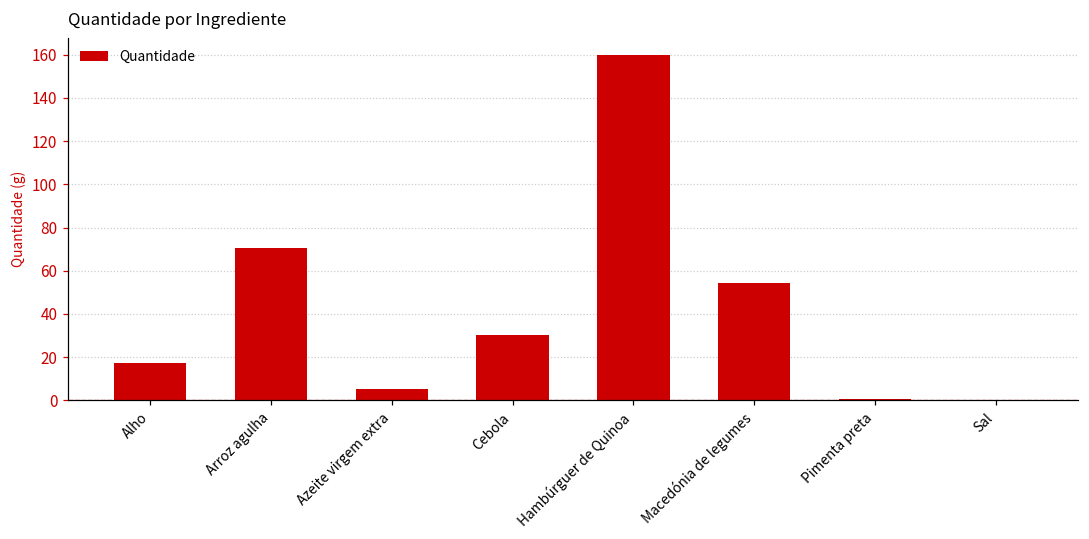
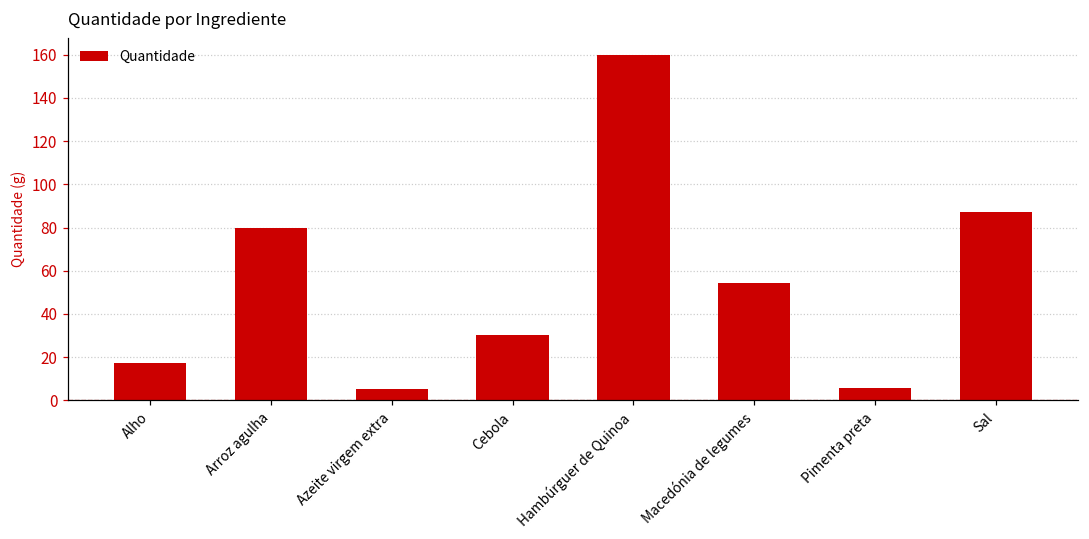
Arroz agulha: 71 -> 80
Pimenta preta: 1 -> 6
Sal: 0 -> 87
